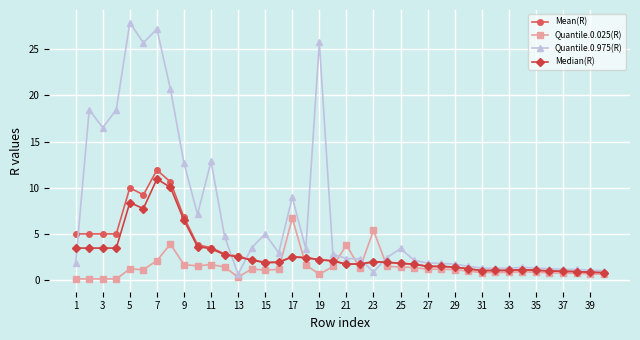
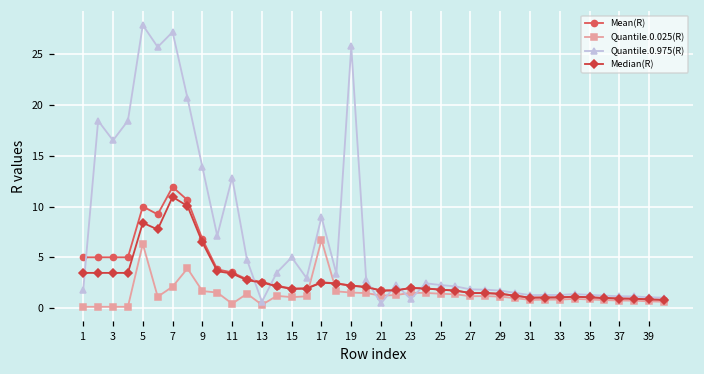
Quantile.0.025(R), 5: 1 -> 6
Quantile.0.975(R), 9: 13 -> 14
Quantile.0.025(R), 11: 2 -> 0
Quantile.0.025(R), 19: 1 -> 2
Quantile.0.025(R), 21: 4 -> 1
Quantile.0.975(R), 21: 2 -> 0
Quantile.0.025(R), 23: 5 -> 2
Quantile.0.975(R), 25: 3 -> 2
